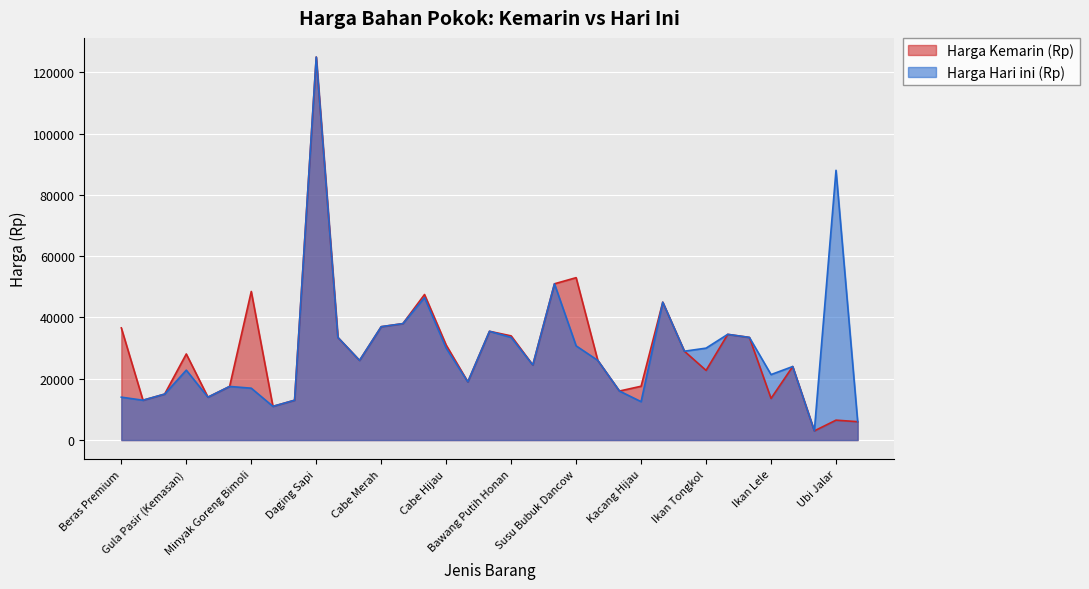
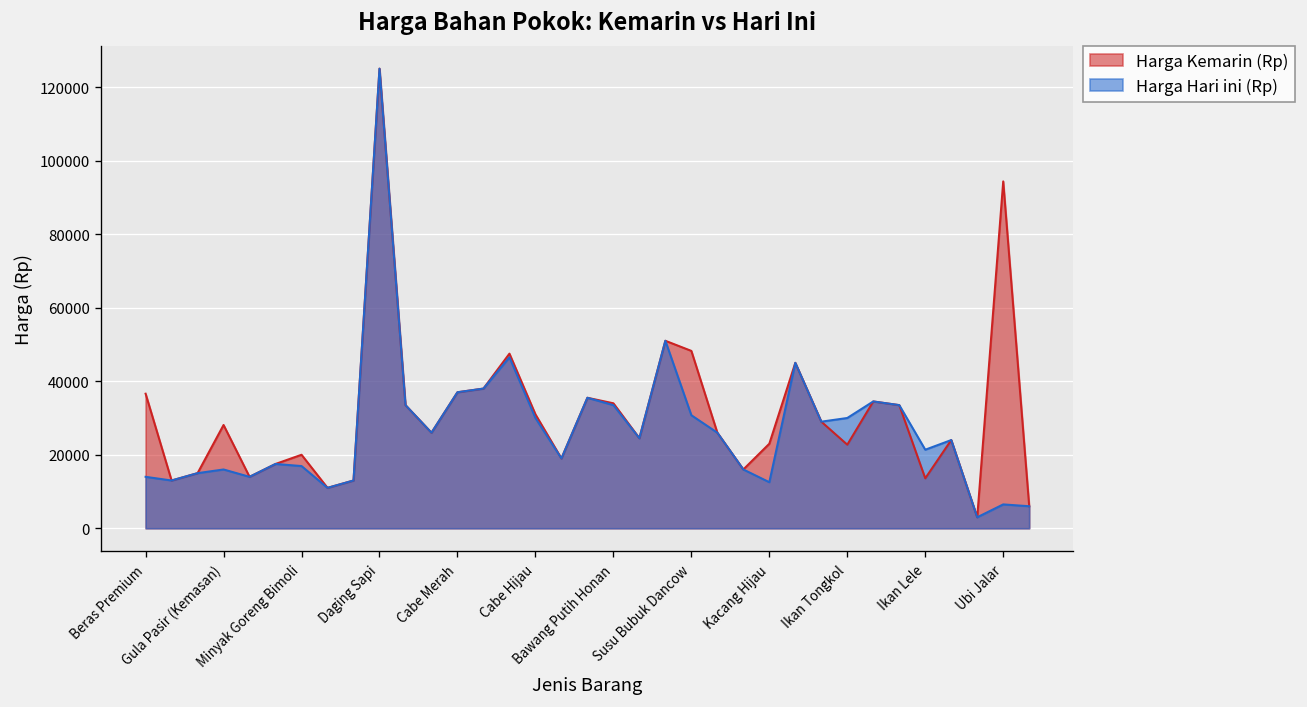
Harga Hari ini (Rp), Gula Pasir (Kemasan): 23000 -> 16000
Harga Kemarin (Rp), Minyak Goreng Bimoli: 48000 -> 20000
Harga Kemarin (Rp), Susu Bubuk Dancow: 53000 -> 48000
Harga Kemarin (Rp), Kacang Hijau: 18000 -> 23000
Harga Kemarin (Rp), Ubi Jalar: 7000 -> 94000
Harga Hari ini (Rp), Ubi Jalar: 88000 -> 7000
